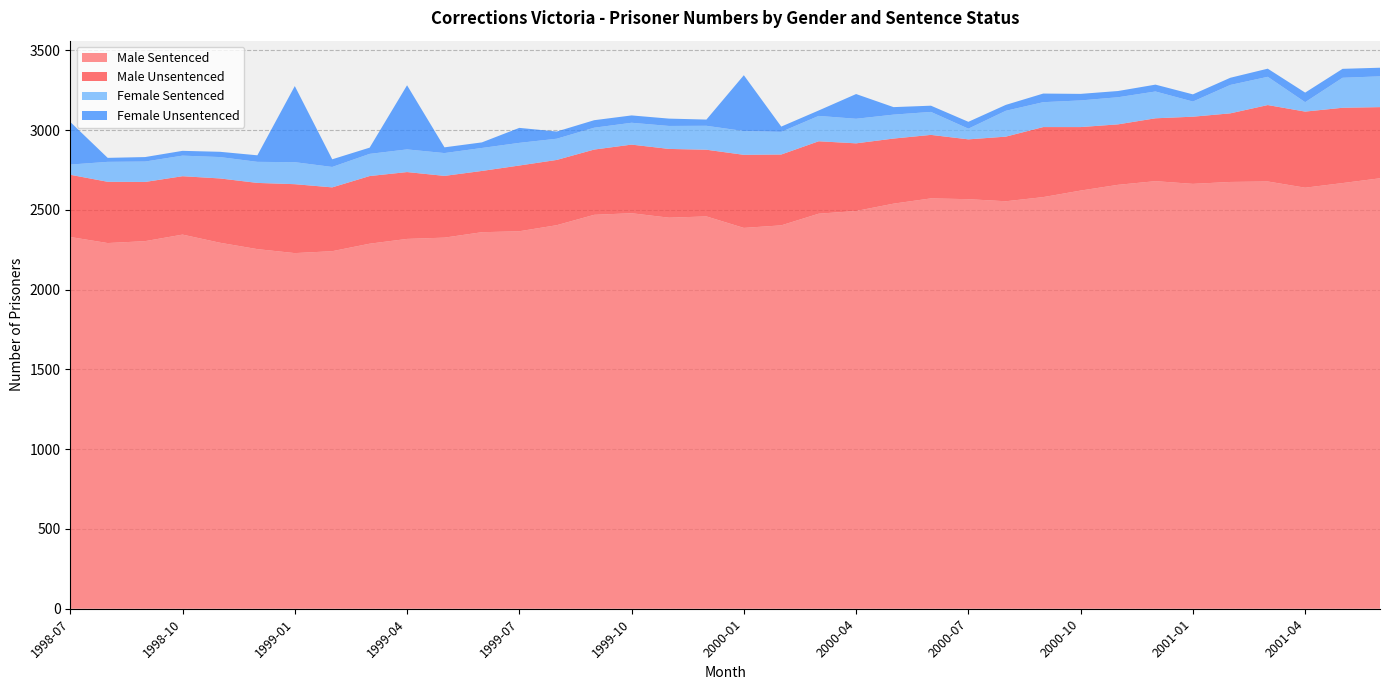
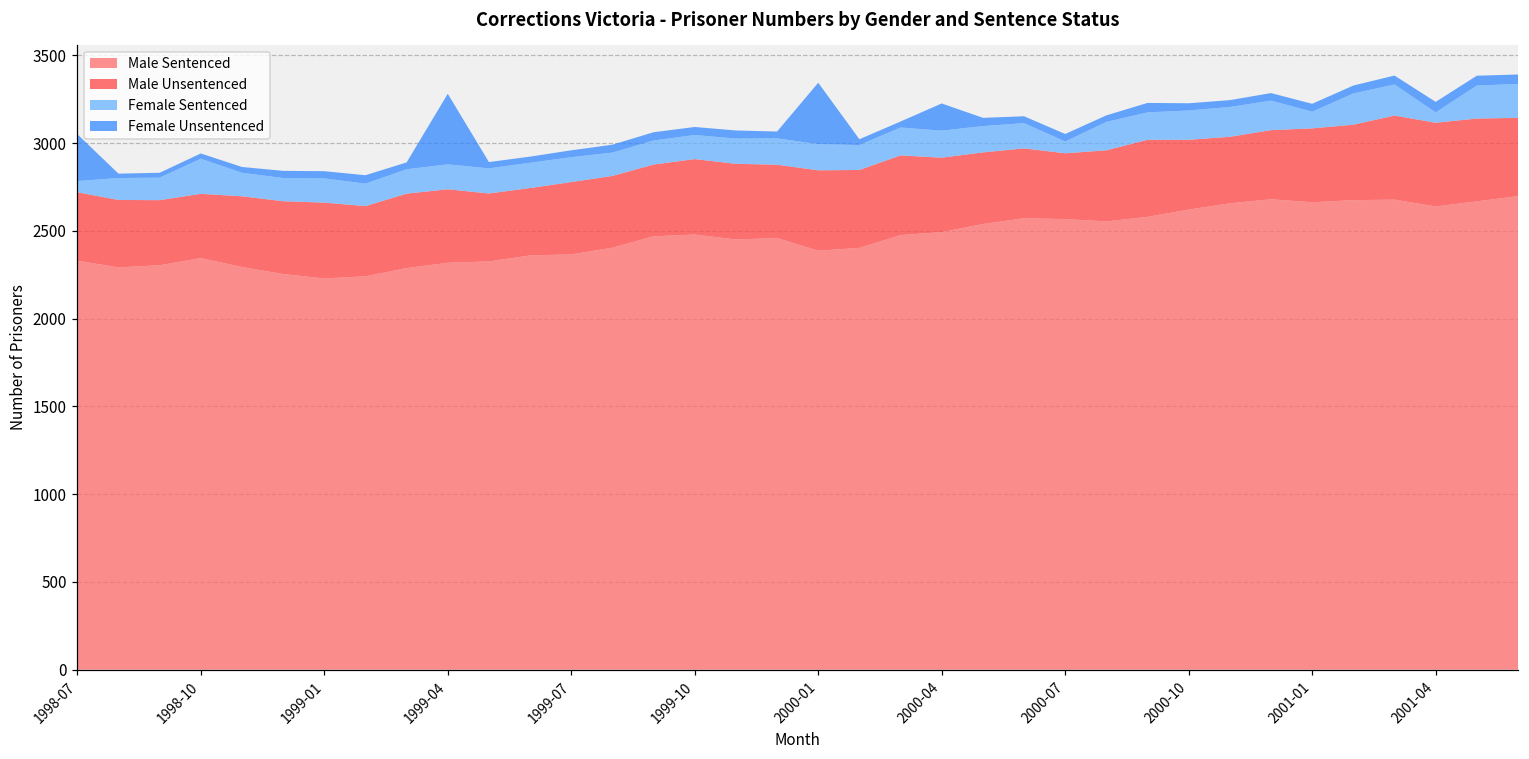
Female Sentenced, 1998-10: 130 -> 200
Female Unsentenced, 1999-01: 480 -> 40
Female Unsentenced, 1999-07: 90 -> 40
